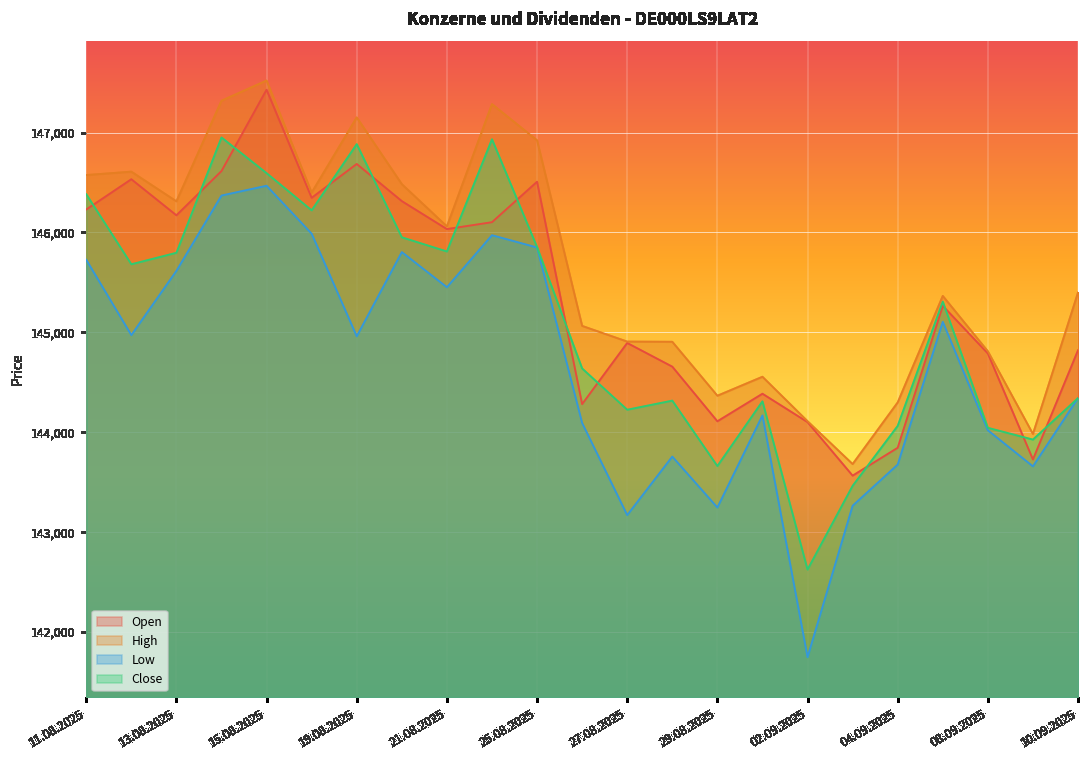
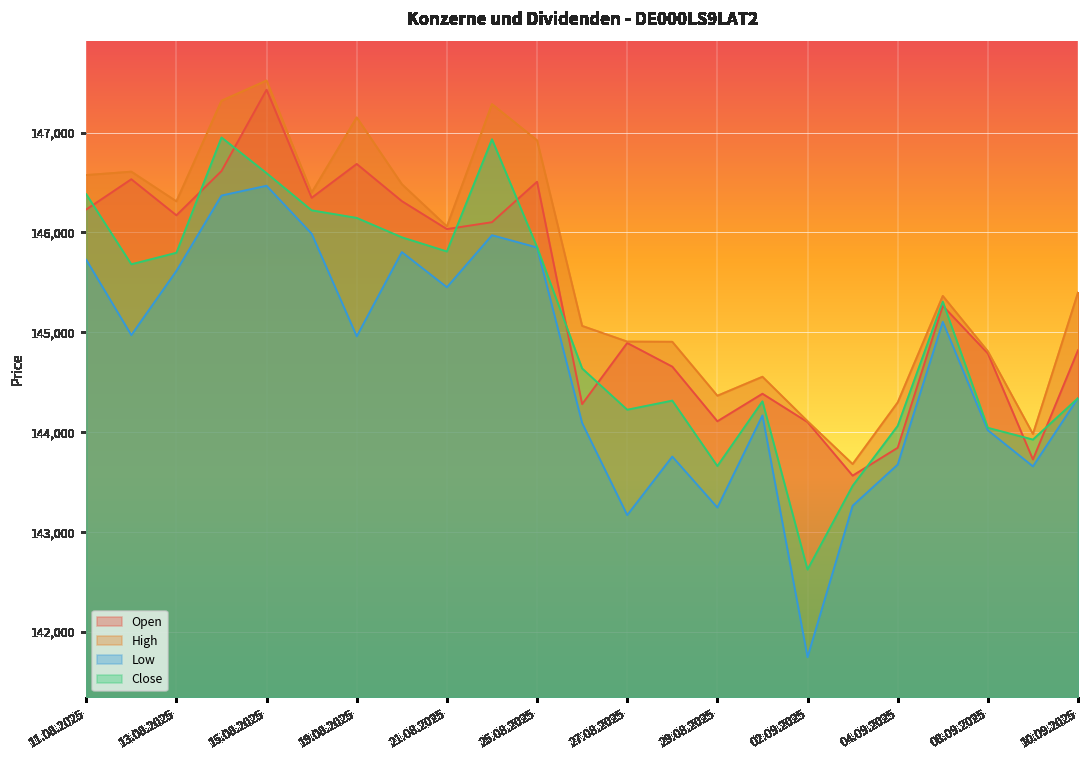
Close, 19.08.2025: 146,900 -> 146,100
